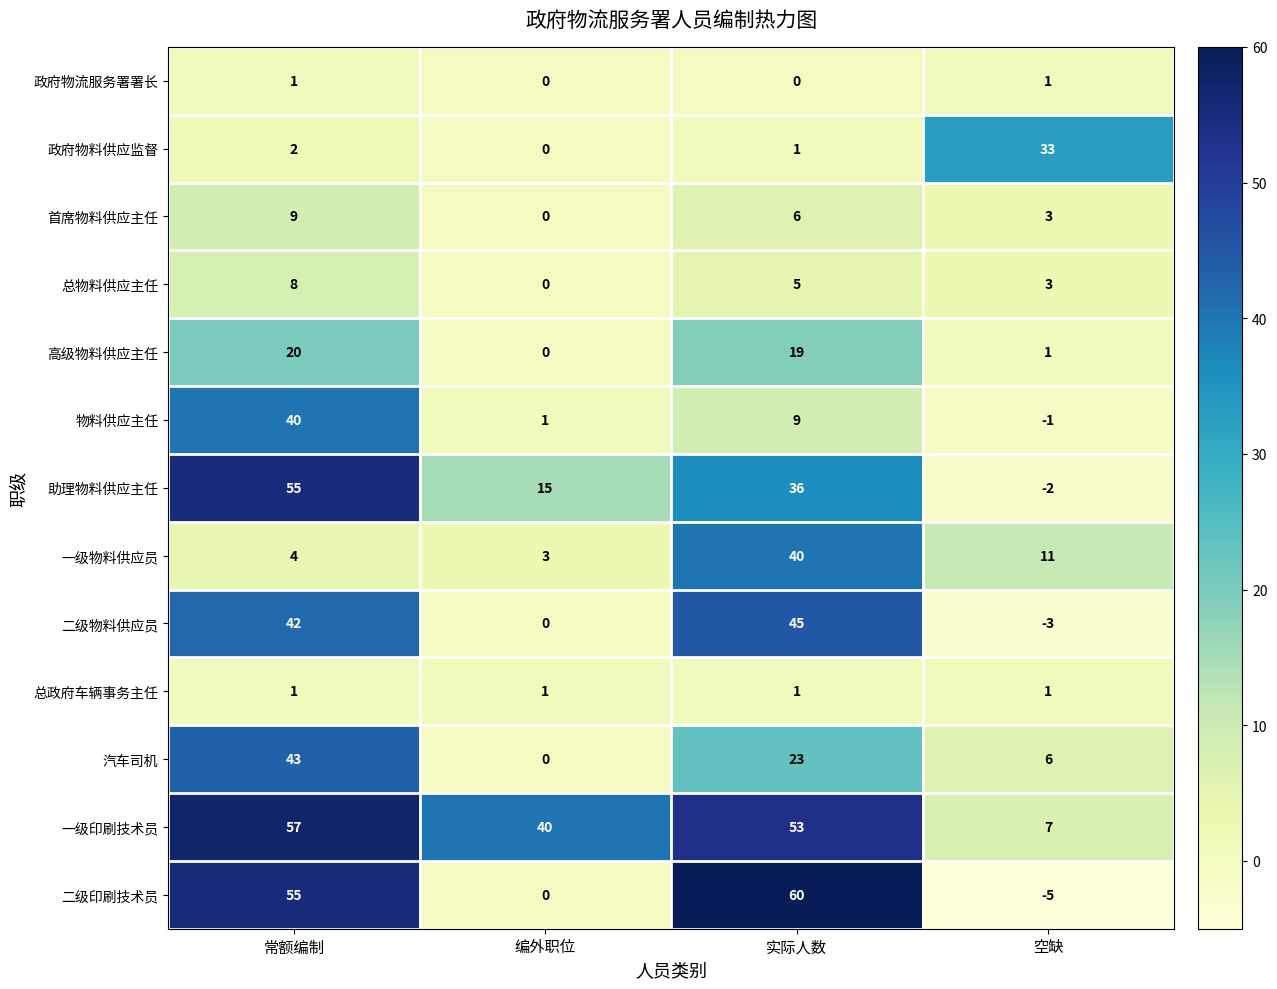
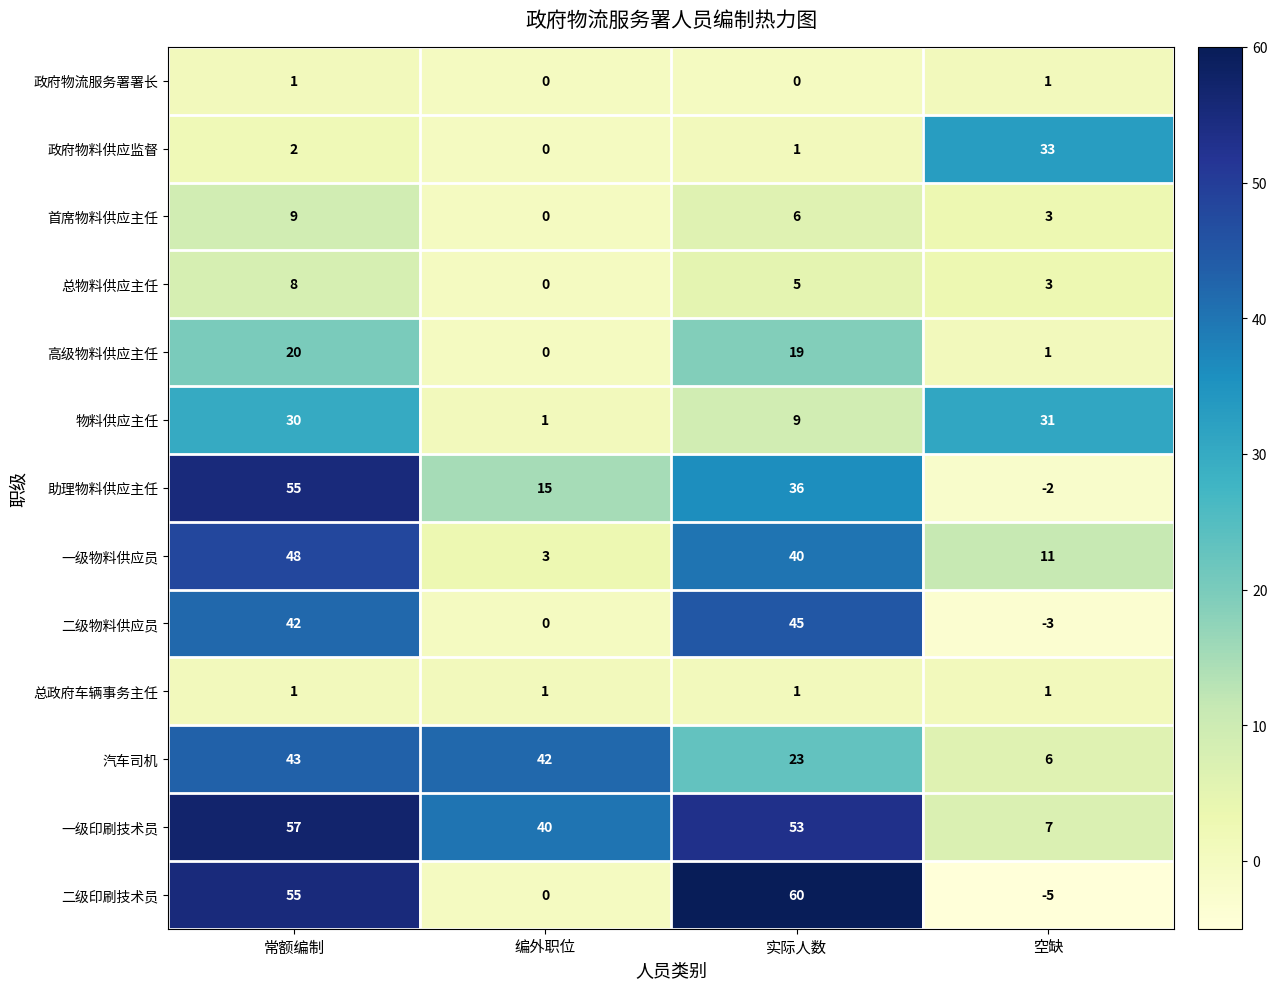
物料供应主任, 常额编制: 40 -> 30
物料供应主任, 空缺: -1 -> 31
一级物料供应员, 常额编制: 4 -> 48
汽车司机, 编外职位: 0 -> 42
